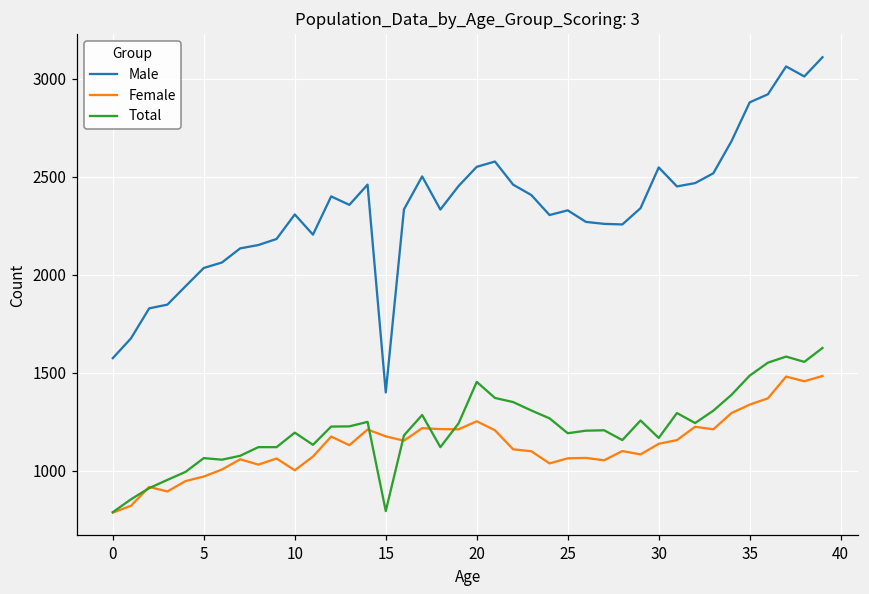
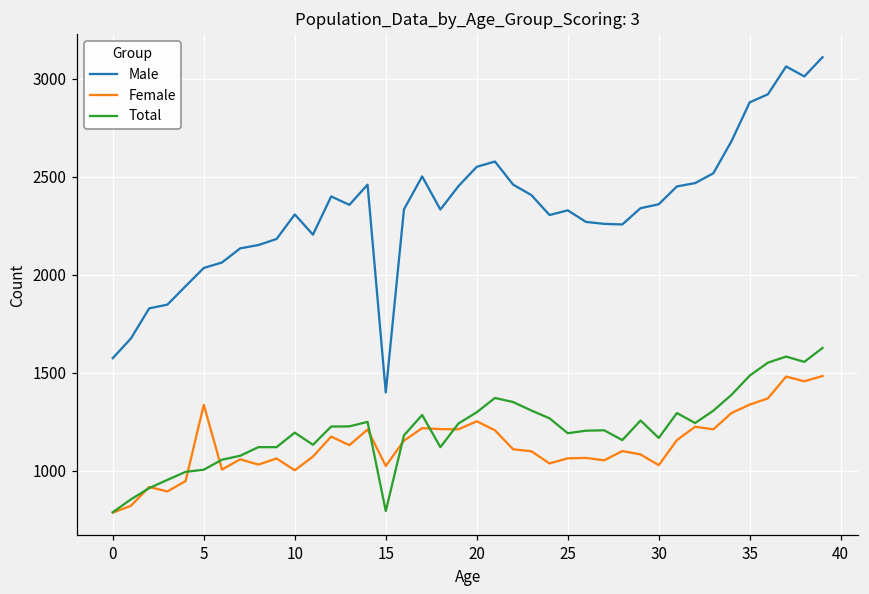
Female, 5: 970 -> 1340
Total, 5: 1060 -> 1010
Female, 15: 1180 -> 1020
Total, 20: 1450 -> 1300
Male, 30: 2550 -> 2360
Female, 30: 1140 -> 1030
